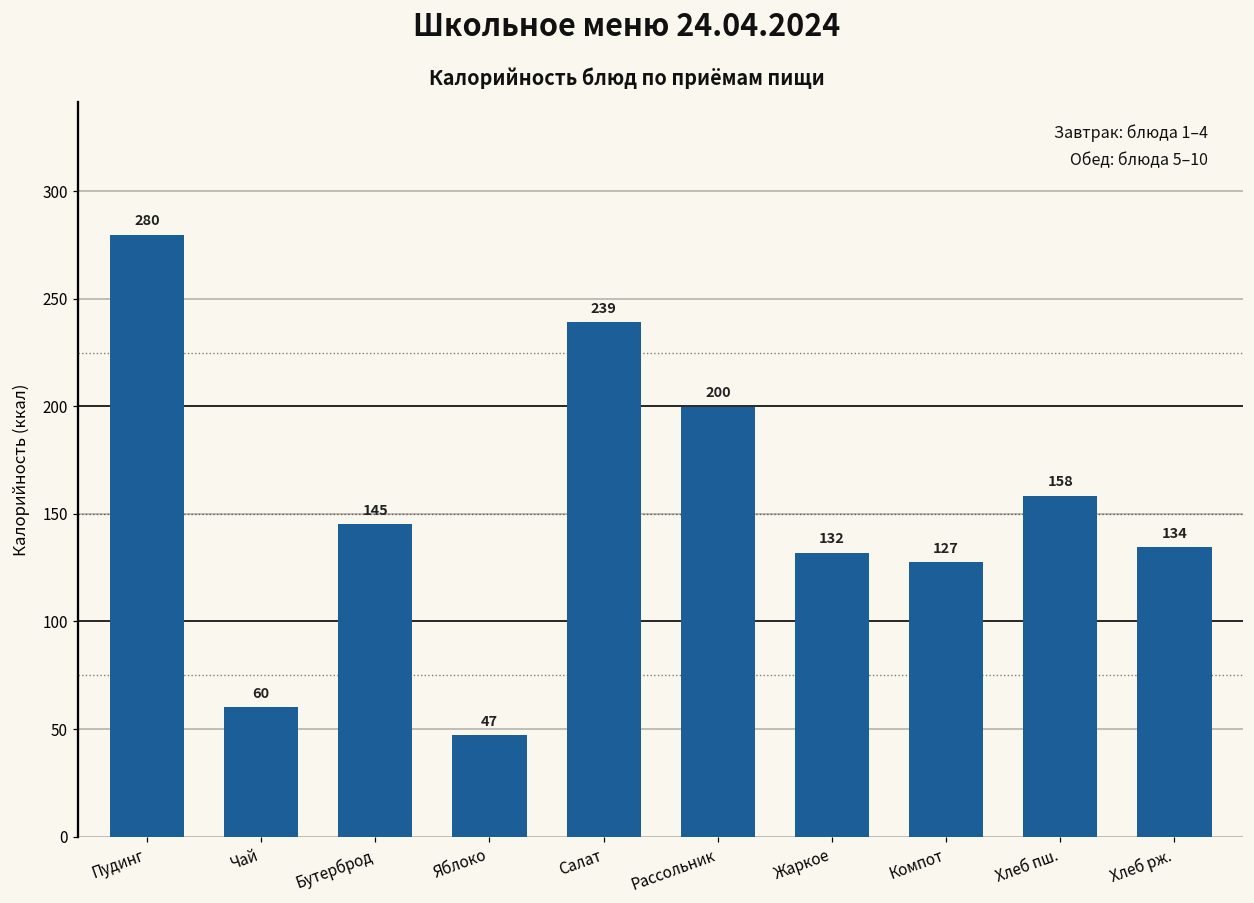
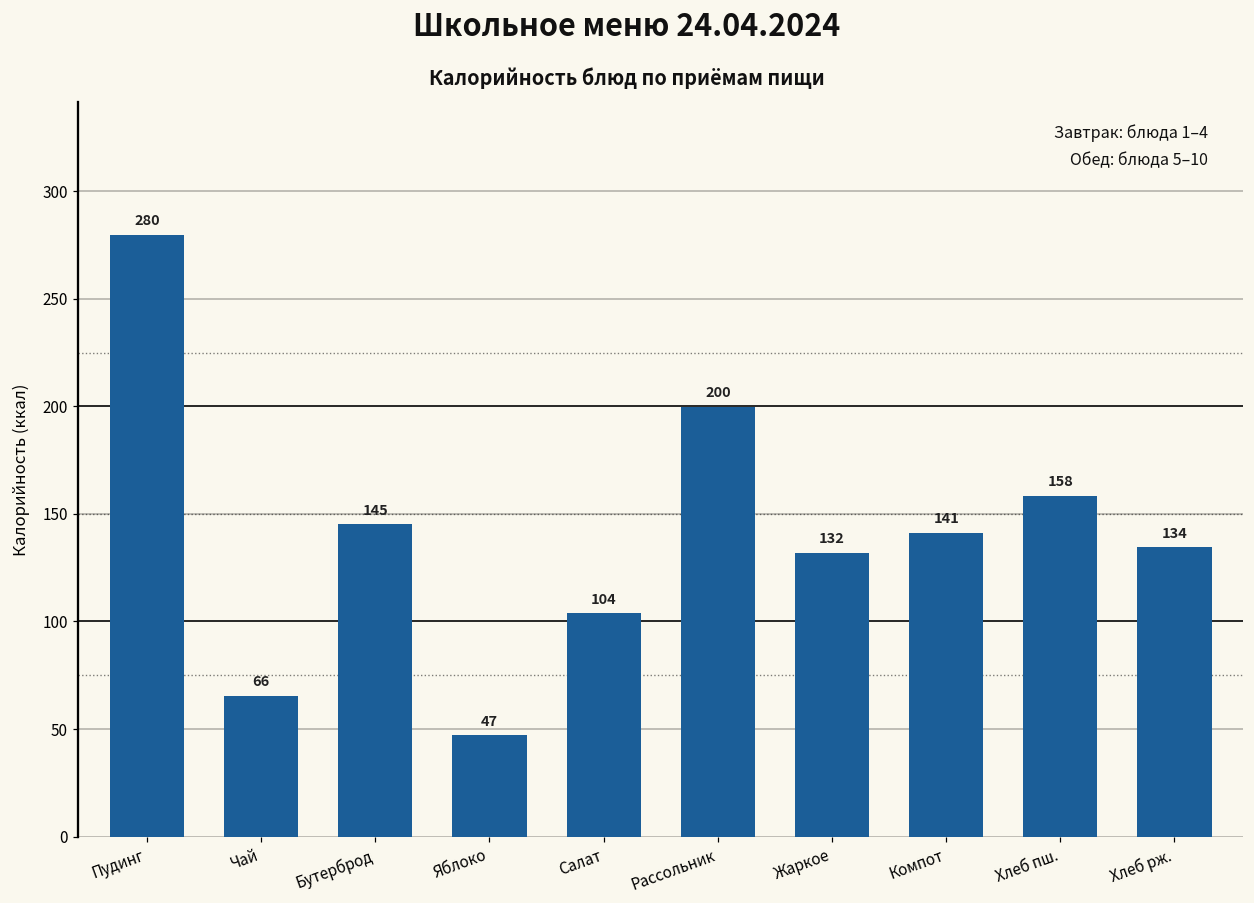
Чай: 60 -> 66
Салат: 239 -> 104
Компот: 127 -> 141
